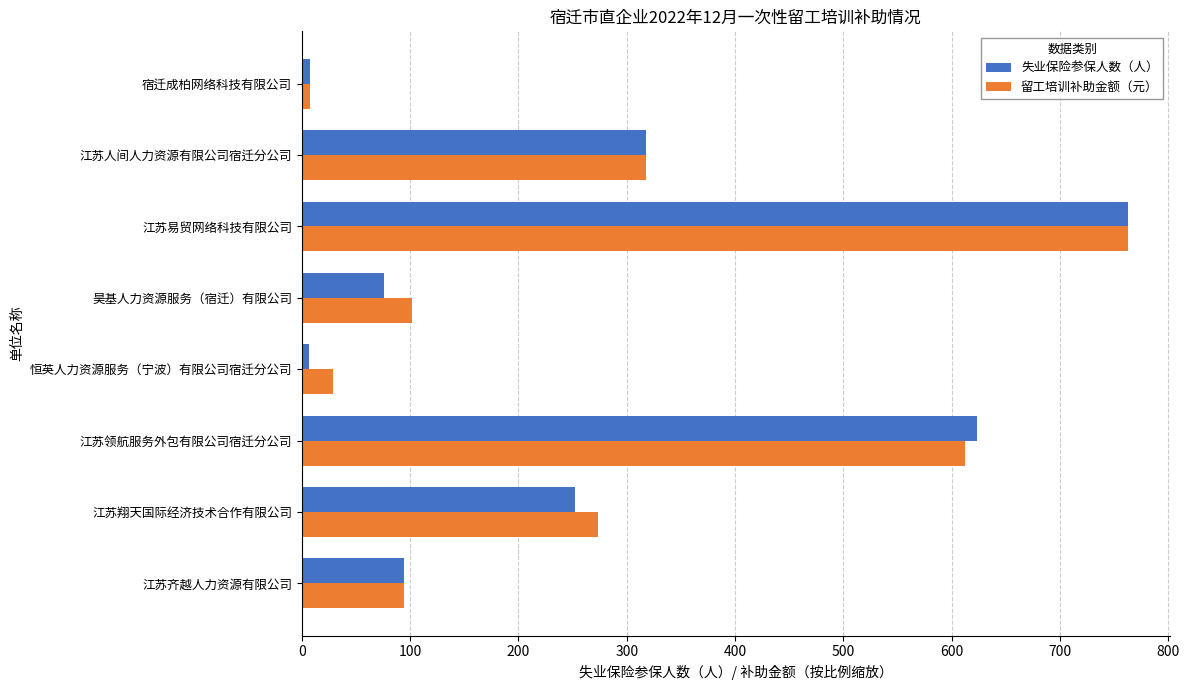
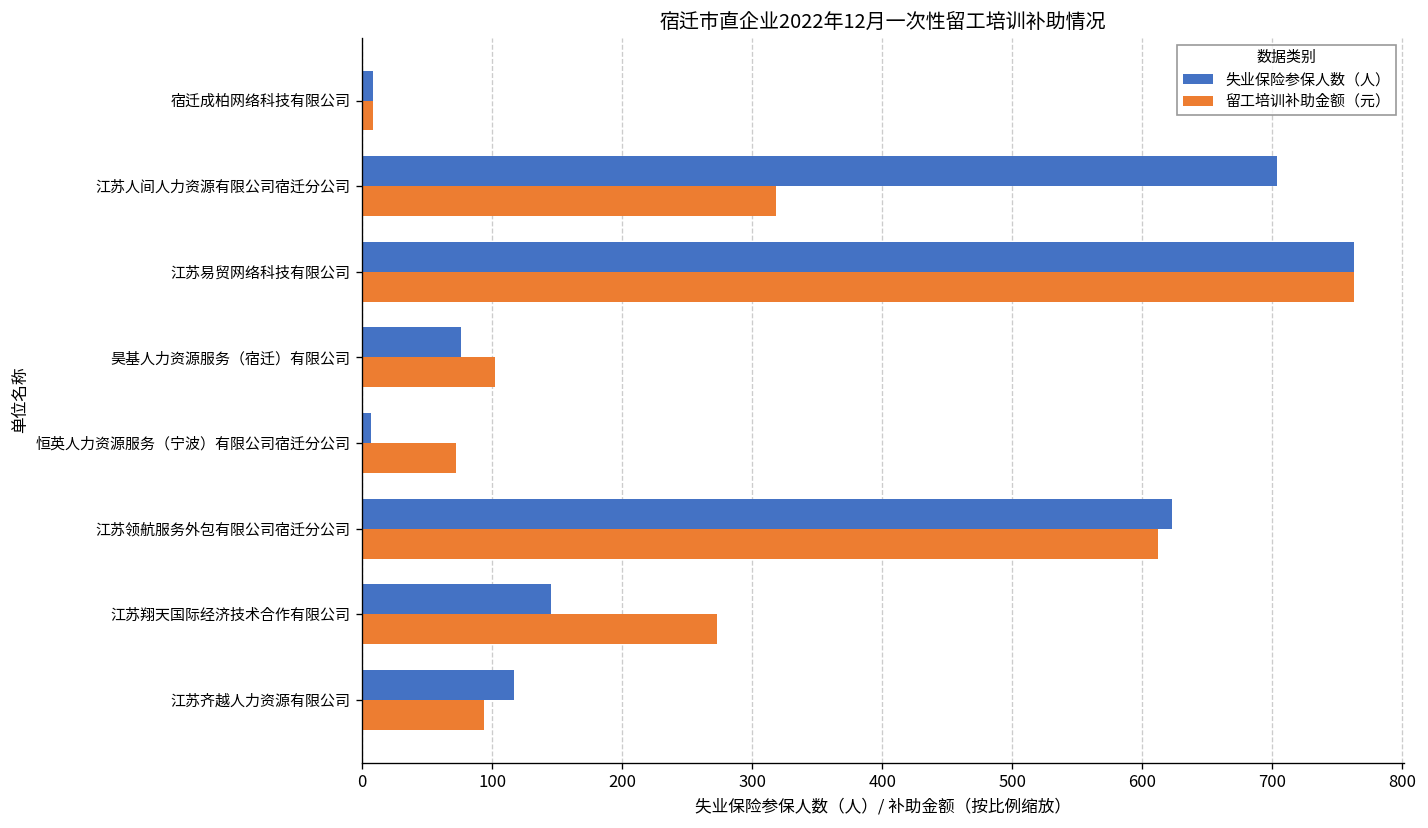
失业保险参保人数（人）, 江苏人间人力资源有限公司宿迁分公司: 318 -> 704
留工培训补助金额（元）, 恒英人力资源服务（宁波）有限公司宿迁分公司: 29 -> 72
失业保险参保人数（人）, 江苏翔天国际经济技术合作有限公司: 252 -> 145
失业保险参保人数（人）, 江苏齐越人力资源有限公司: 94 -> 117
